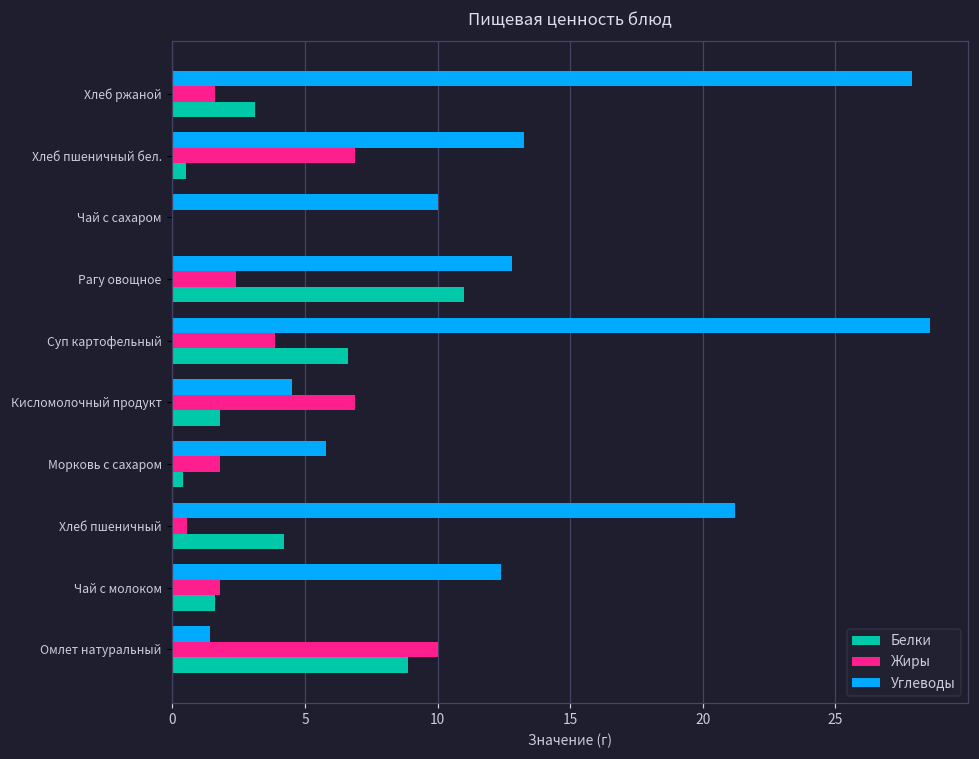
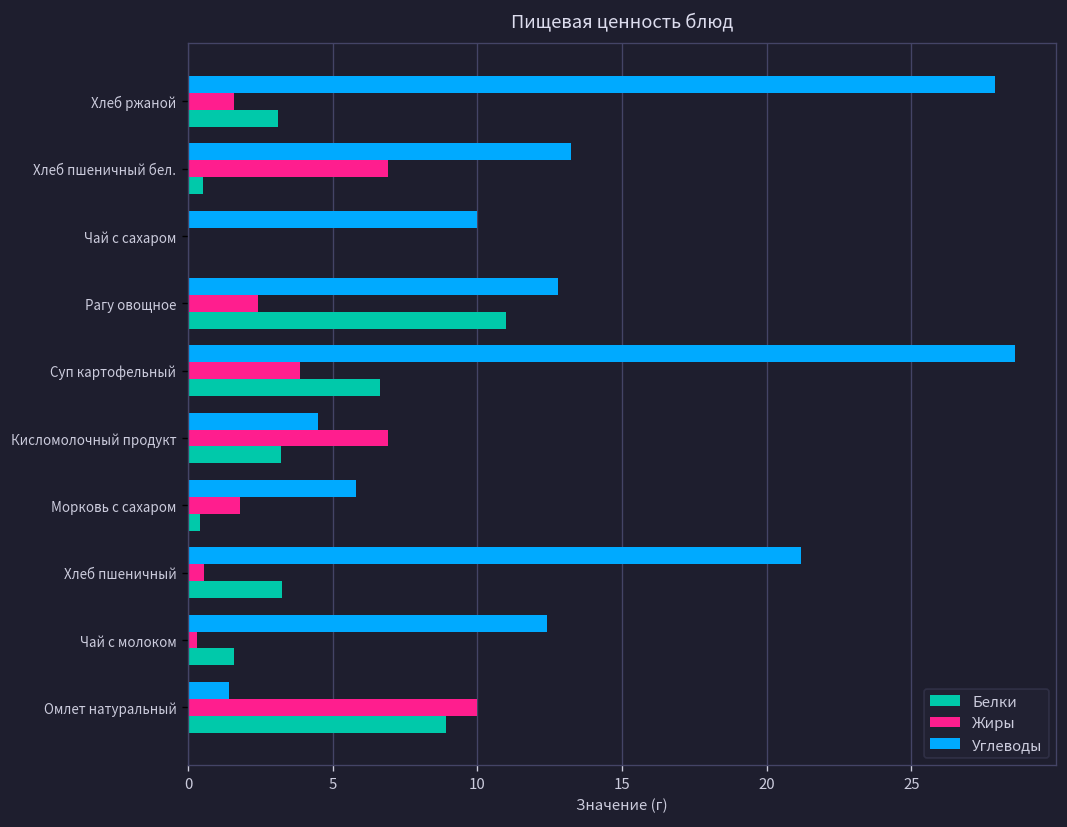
Белки, Кисломолочный продукт: 1.8 -> 3.2
Белки, Хлеб пшеничный: 4.2 -> 3.2
Жиры, Чай с молоком: 1.8 -> 0.3
